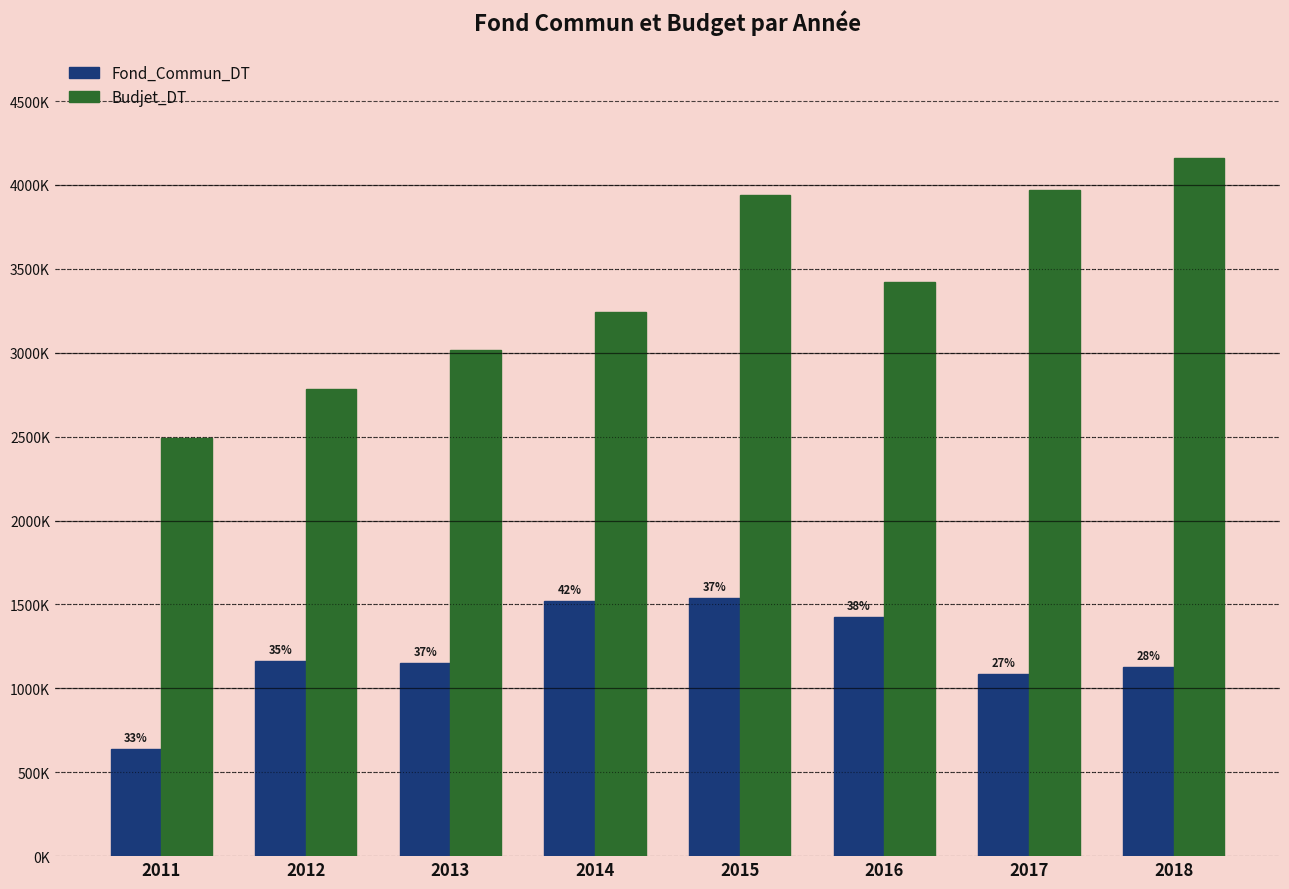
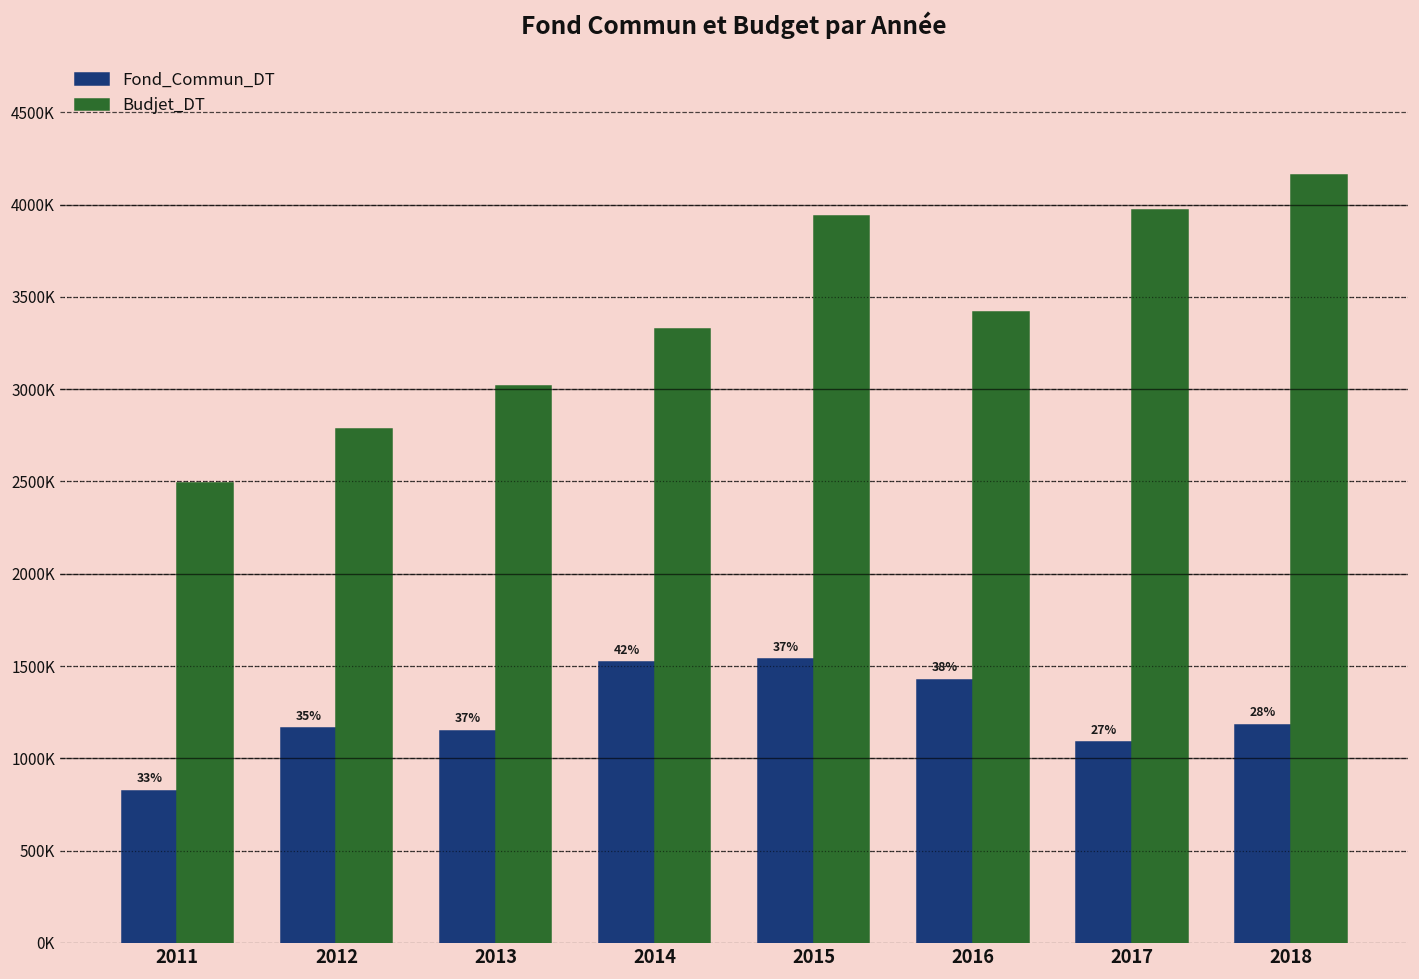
Fond_Commun_DT, 2011: 640000 -> 820000
Budjet_DT, 2014: 3240000 -> 3330000
Fond_Commun_DT, 2018: 1130000 -> 1180000
